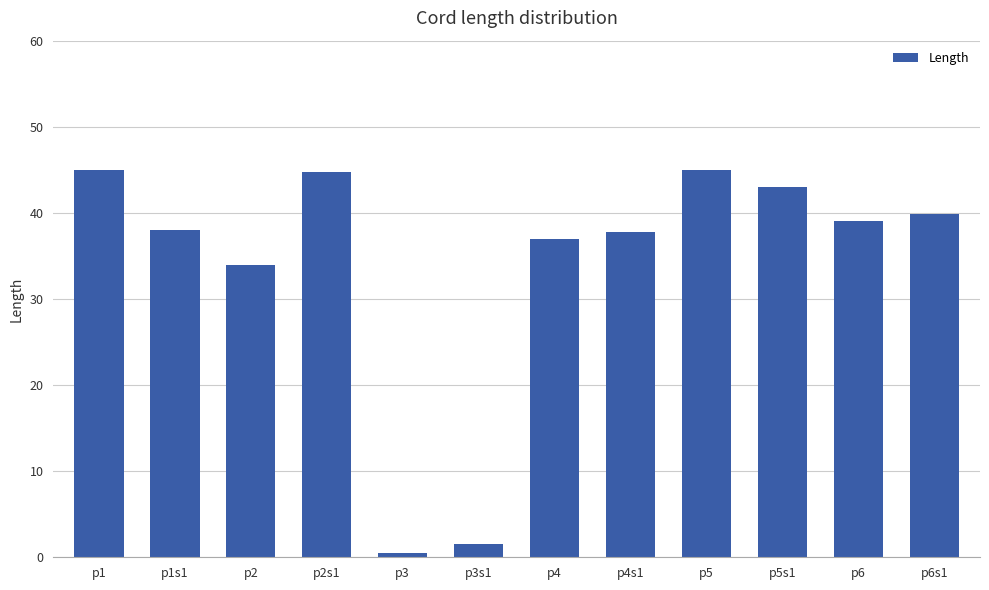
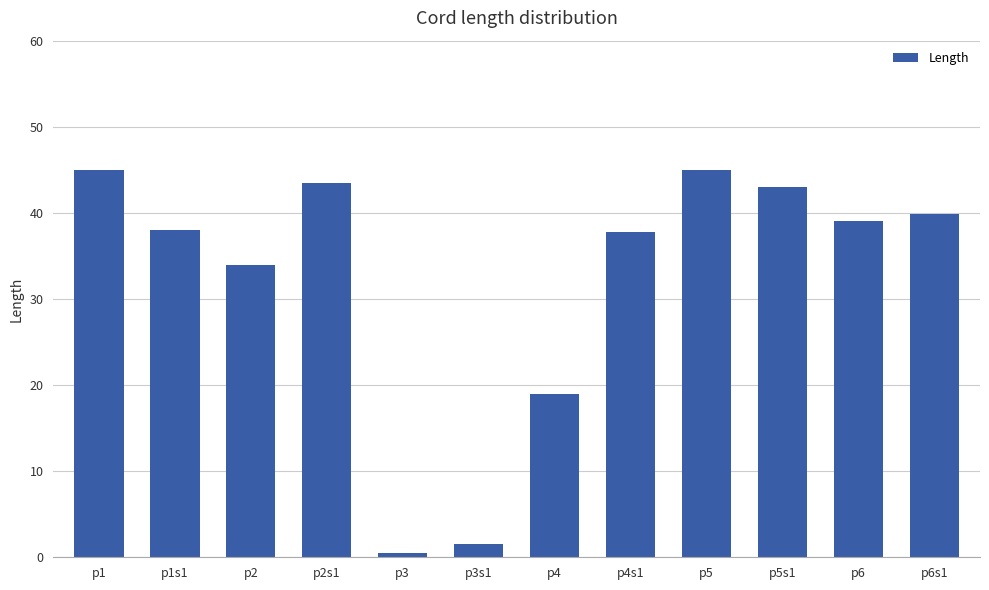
p2s1: 45 -> 44
p4: 37 -> 19
